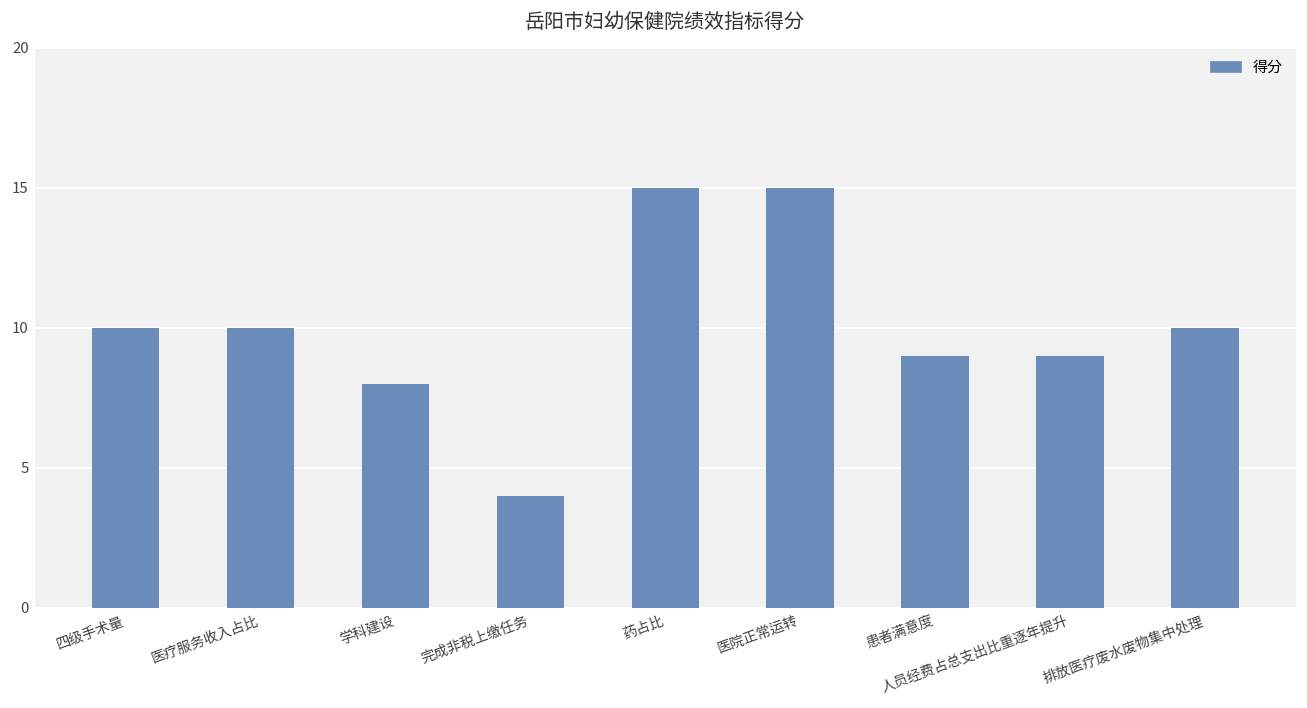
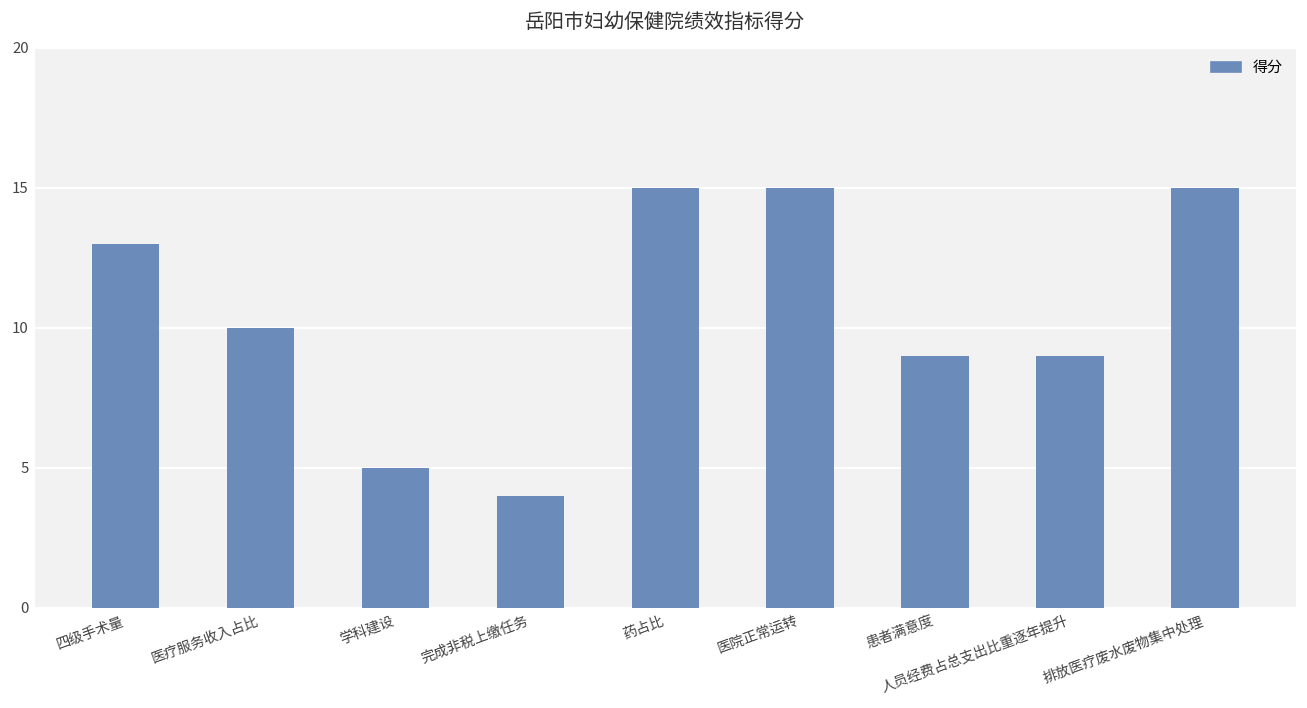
四级手术量: 10 -> 13
学科建设: 8 -> 5
排放医疗废水废物集中处理: 10 -> 15
